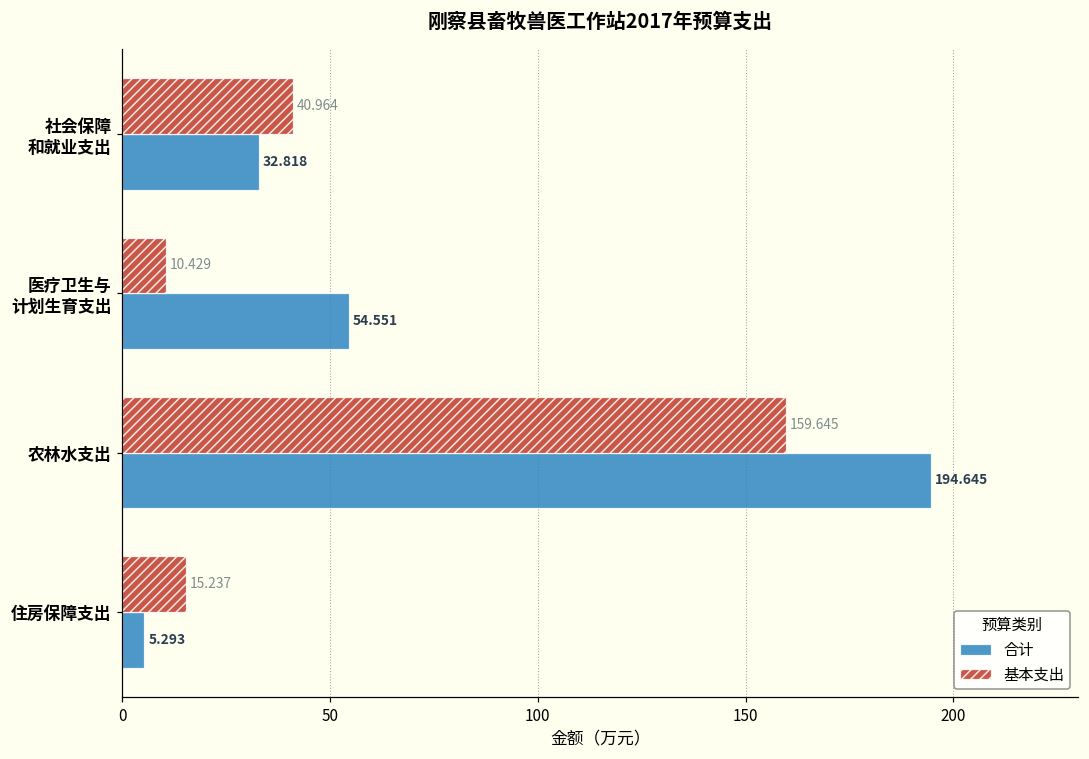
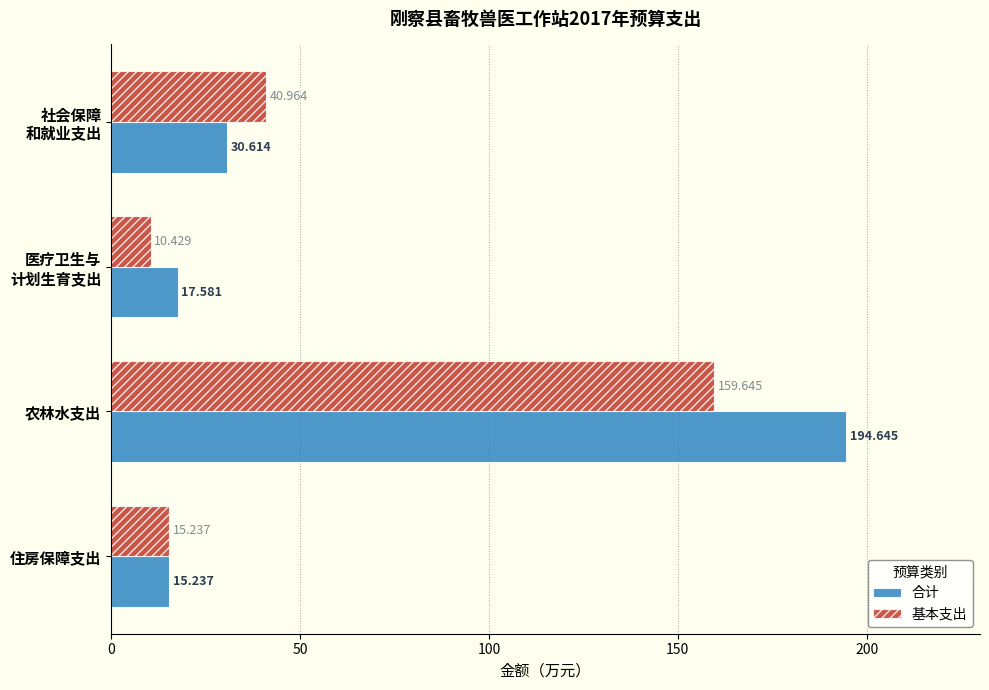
合计, 社会保障 和就业支出: 32.818 -> 30.614
合计, 医疗卫生与 计划生育支出: 54.551 -> 17.581
合计, 住房保障支出: 5.293 -> 15.237
